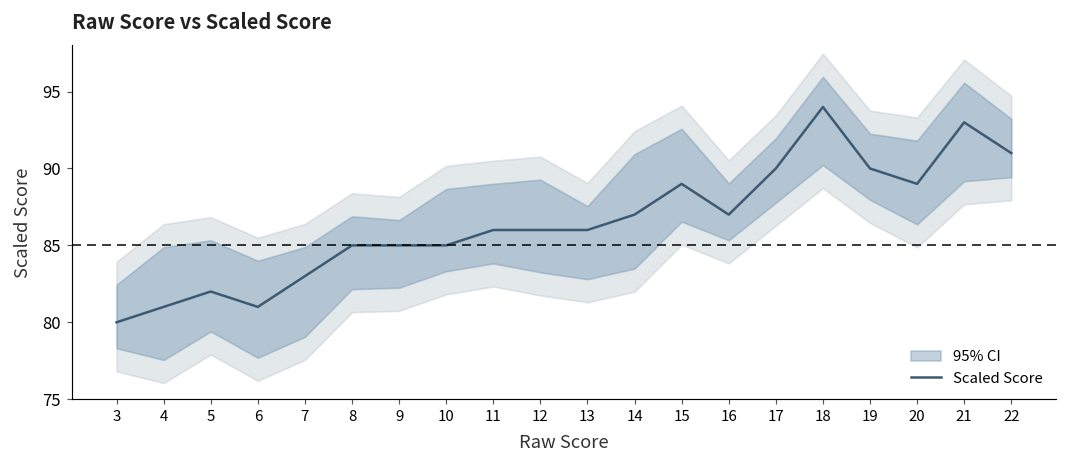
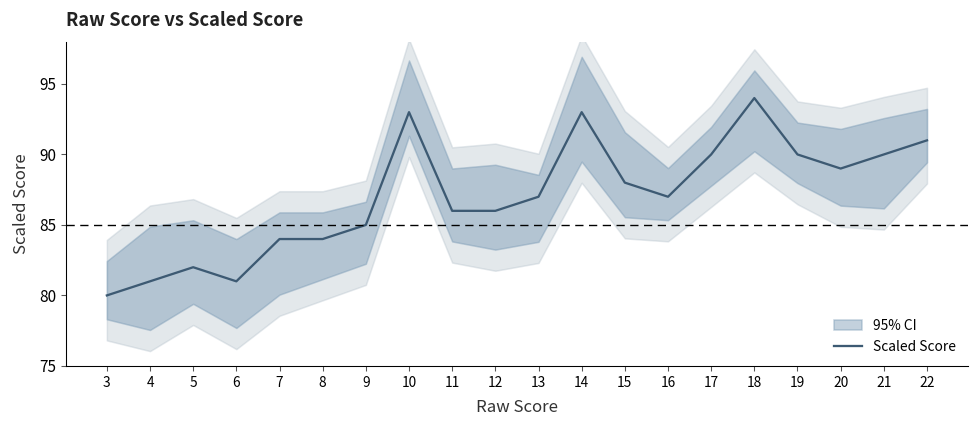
Scaled Score, 7: 83 -> 84
Scaled Score, 8: 85 -> 84
Scaled Score, 10: 85 -> 93
Scaled Score, 13: 86 -> 87
Scaled Score, 14: 87 -> 93
Scaled Score, 15: 89 -> 88
Scaled Score, 21: 93 -> 90
